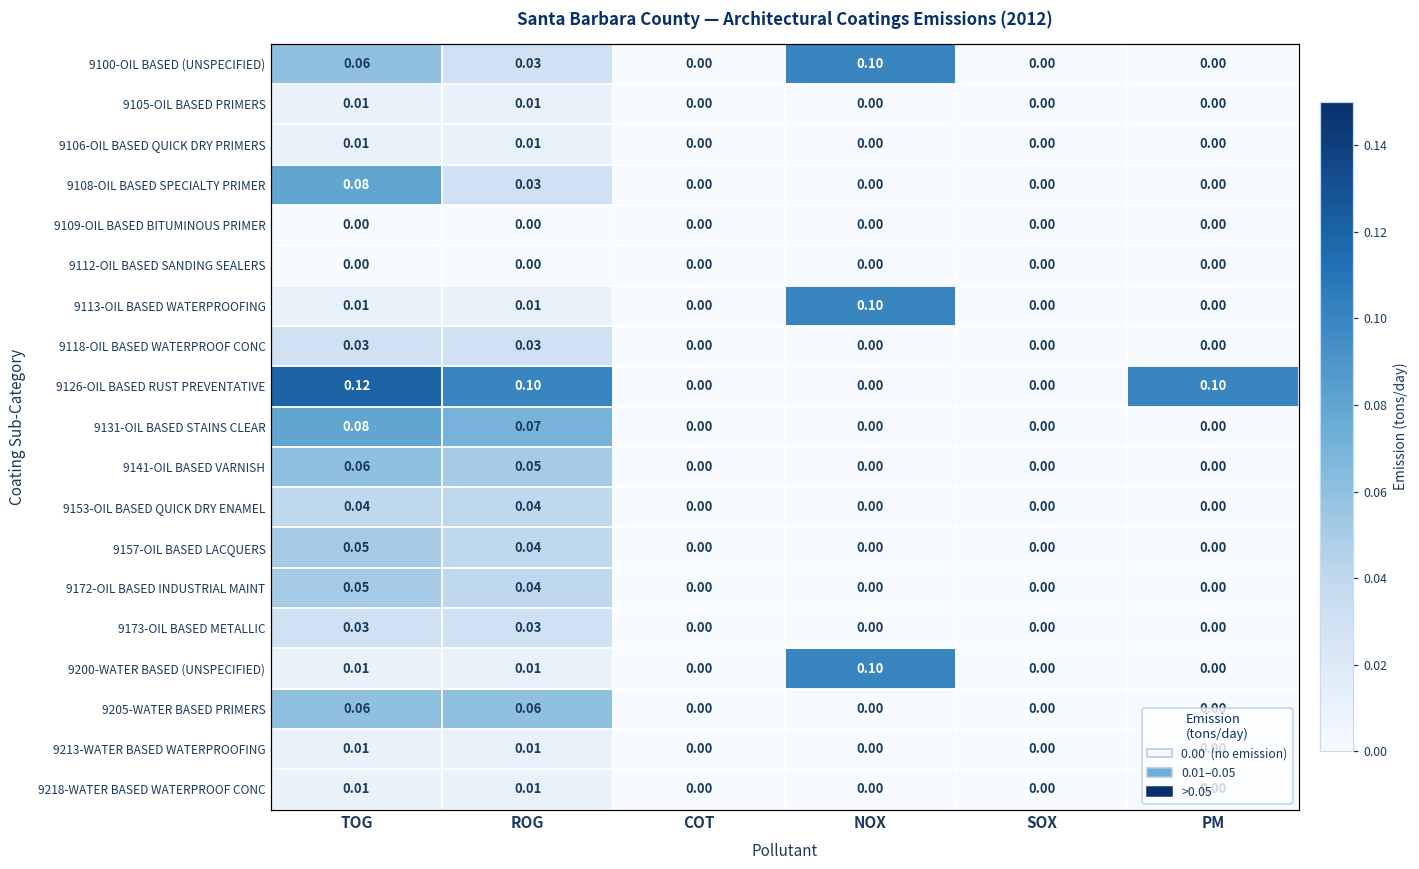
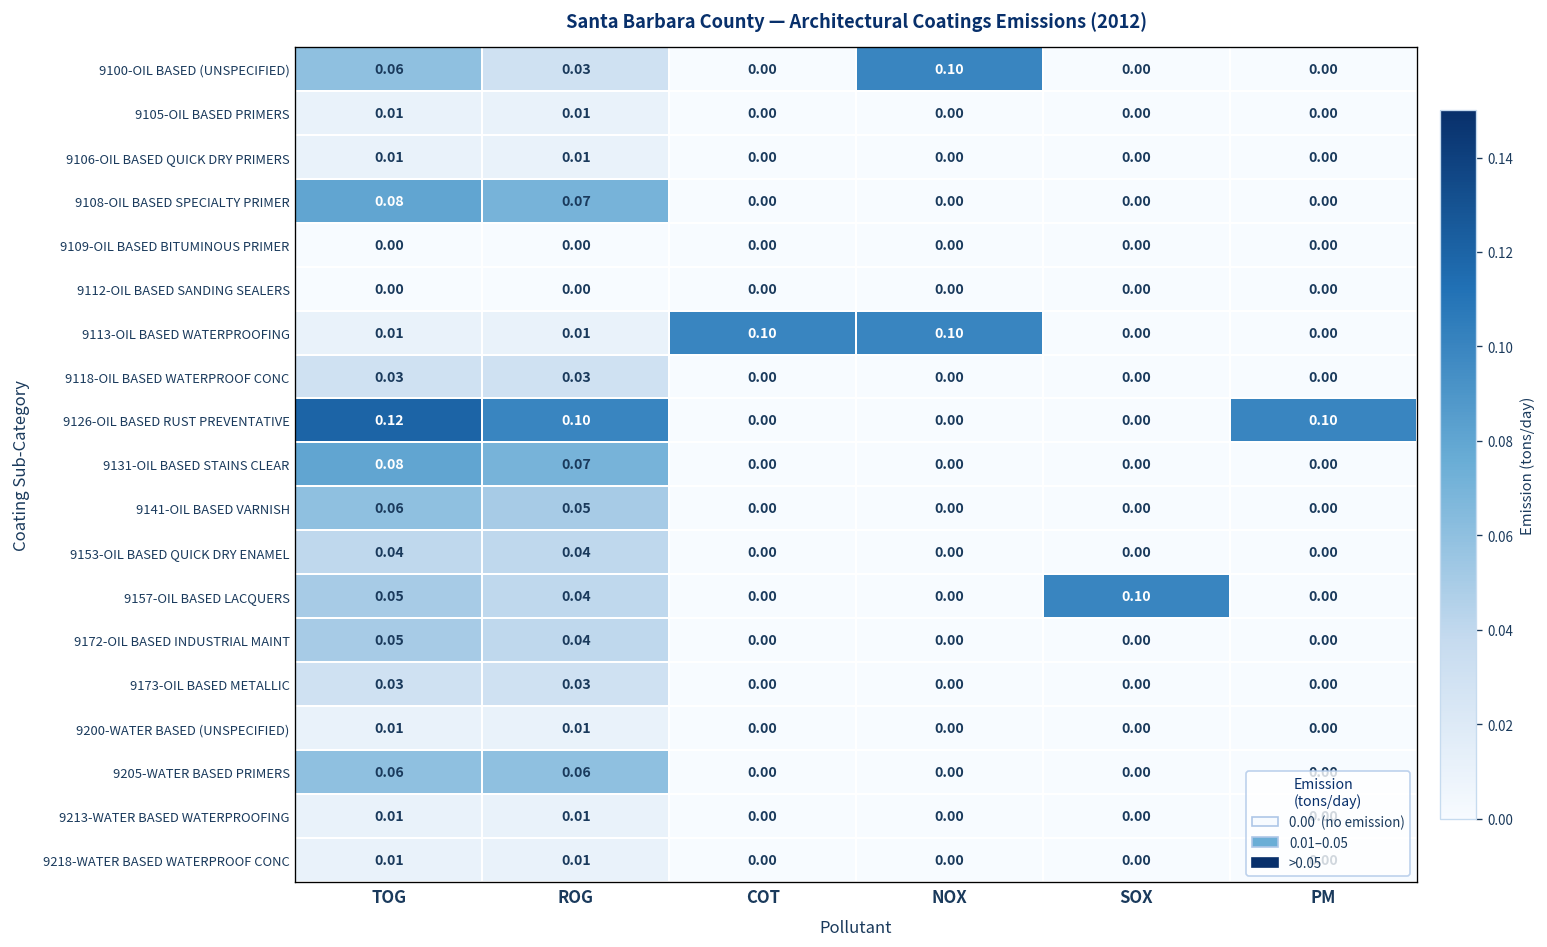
9108-OIL BASED SPECIALTY PRIMER, ROG: 0.03 -> 0.07
9113-OIL BASED WATERPROOFING, COT: 0.00 -> 0.10
9157-OIL BASED LACQUERS, SOX: 0.00 -> 0.10
9200-WATER BASED (UNSPECIFIED), NOX: 0.10 -> 0.00
